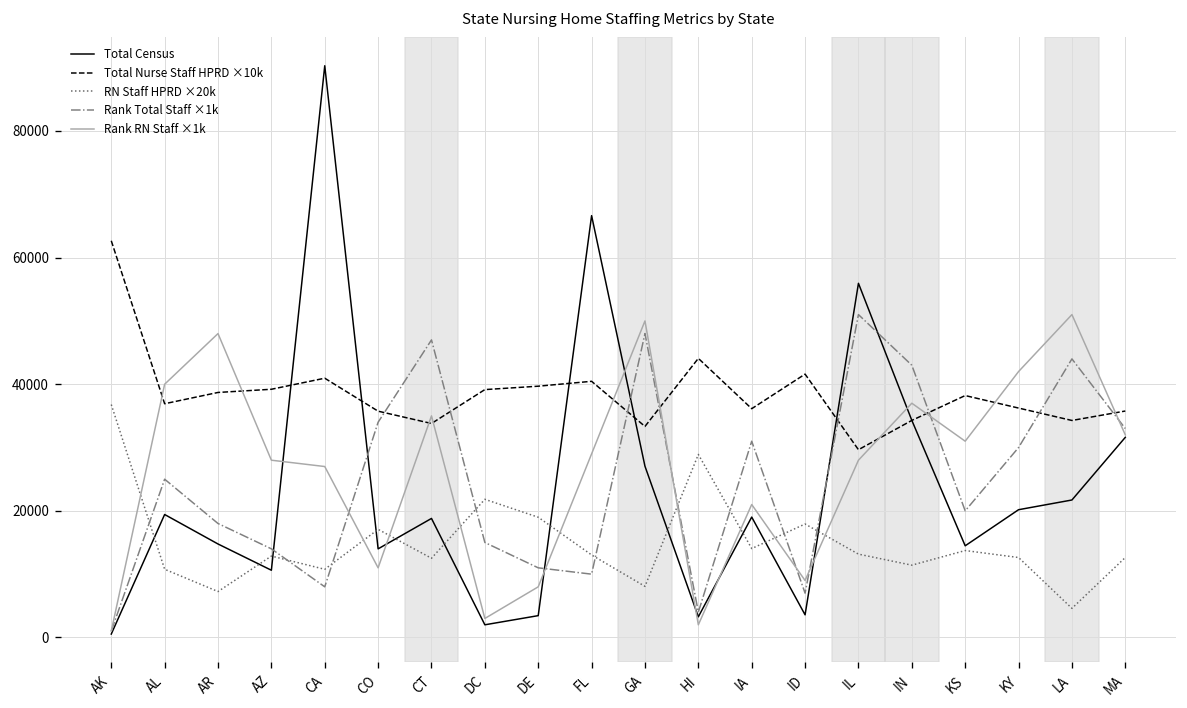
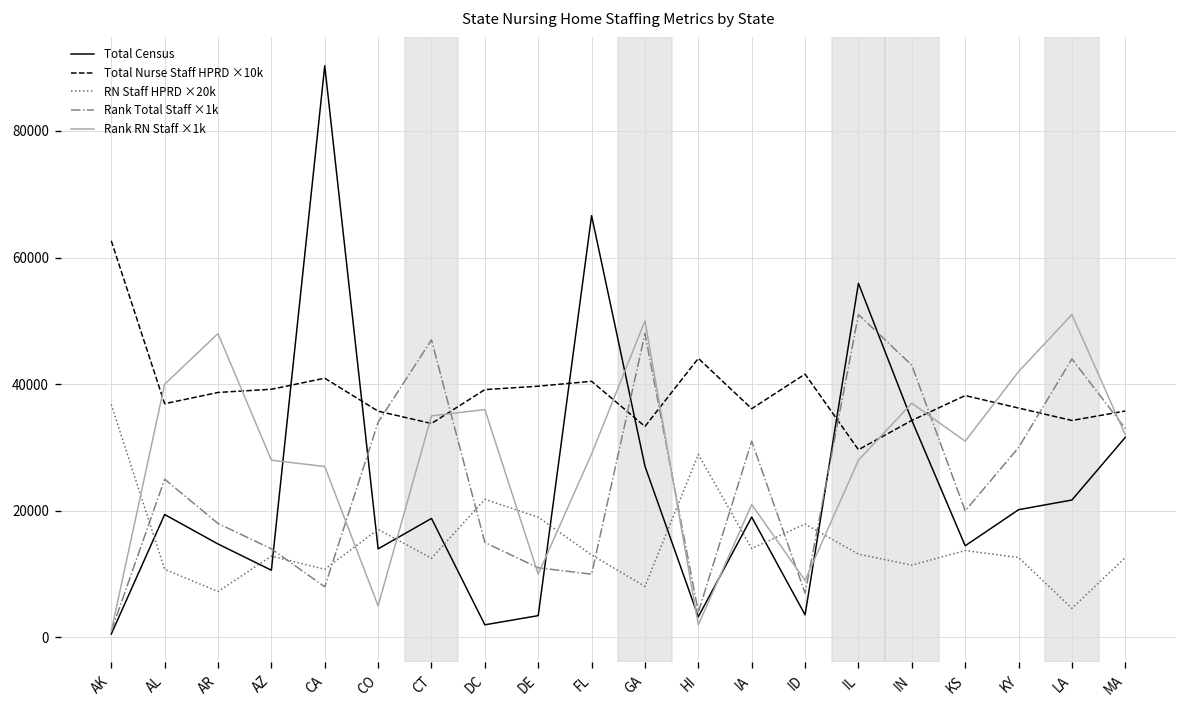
Rank RN Staff ×1k, CO: 11000 -> 5000
Rank RN Staff ×1k, DC: 3000 -> 36000
Rank RN Staff ×1k, DE: 8000 -> 10000
